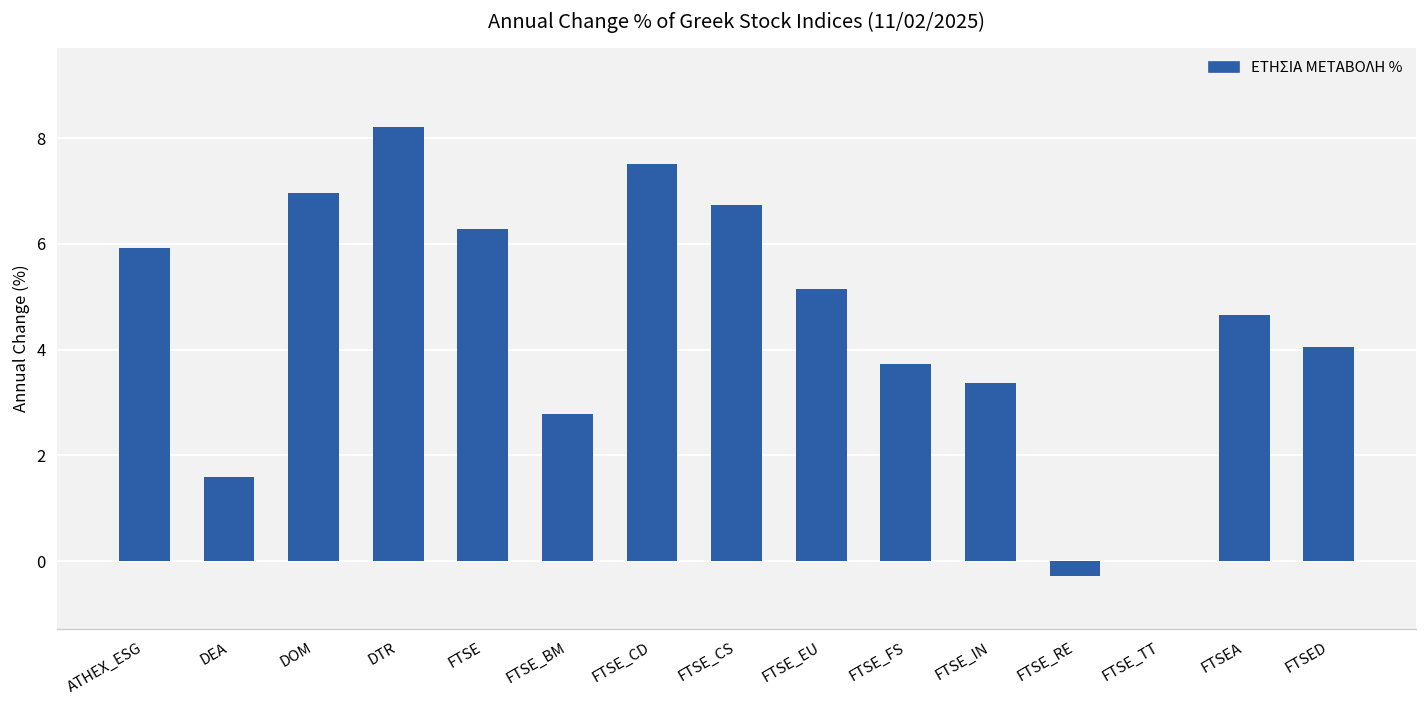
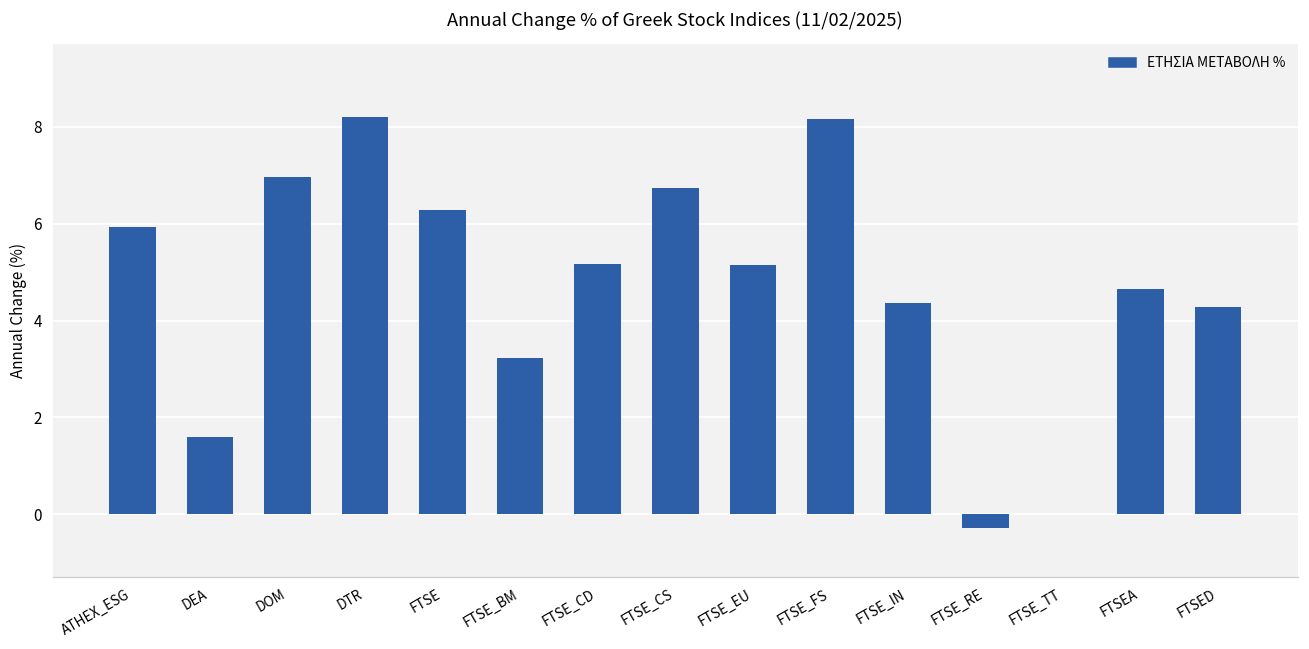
FTSE_BM: 2.8 -> 3.2
FTSE_CD: 7.5 -> 5.2
FTSE_FS: 3.7 -> 8.2
FTSE_IN: 3.4 -> 4.4
FTSED: 4.1 -> 4.3
